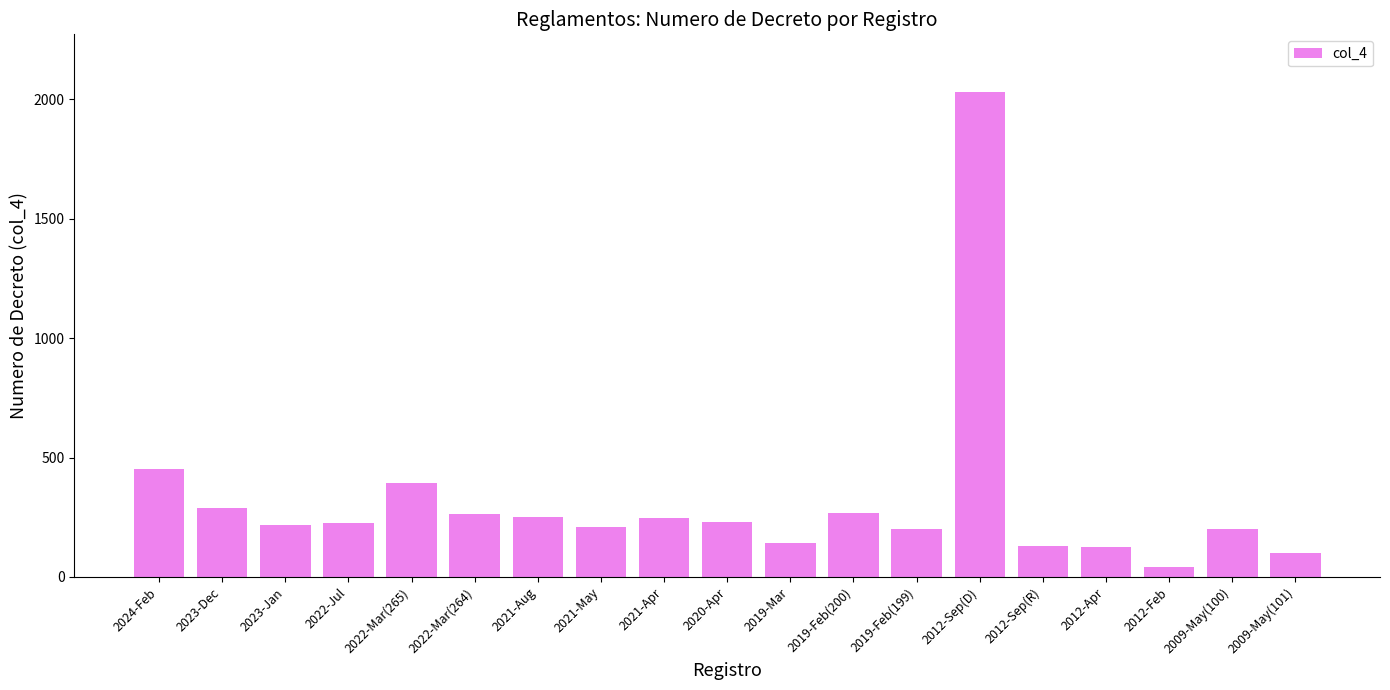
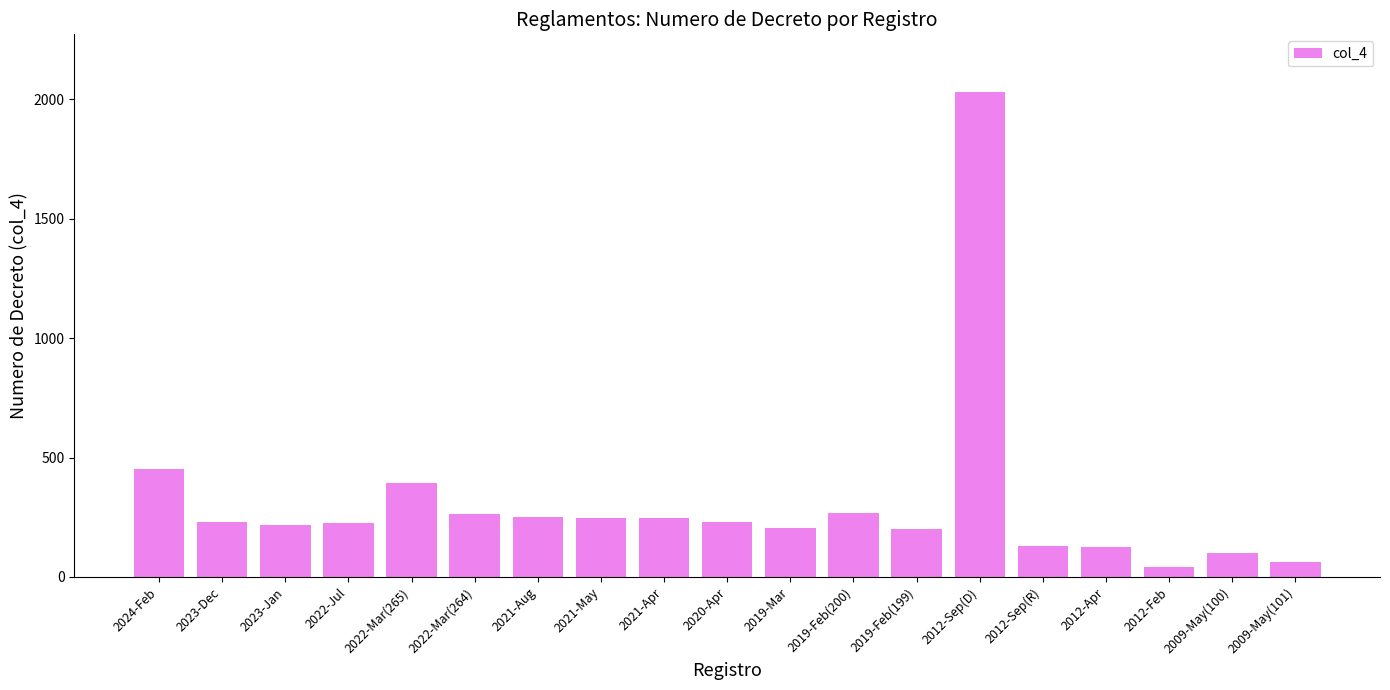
2023-Dec: 290 -> 230
2021-May: 210 -> 250
2019-Mar: 140 -> 200
2009-May(100): 200 -> 100
2009-May(101): 100 -> 60
